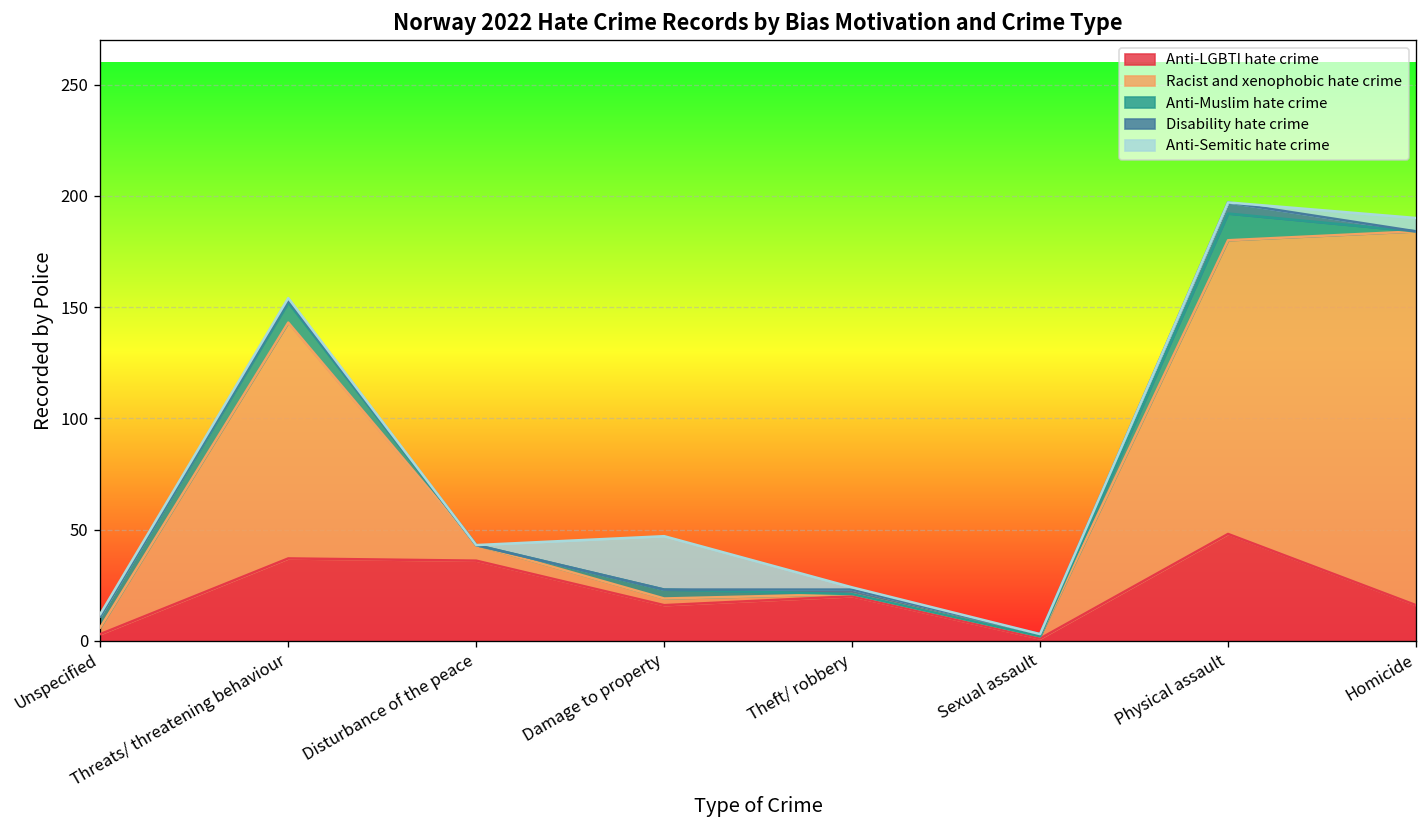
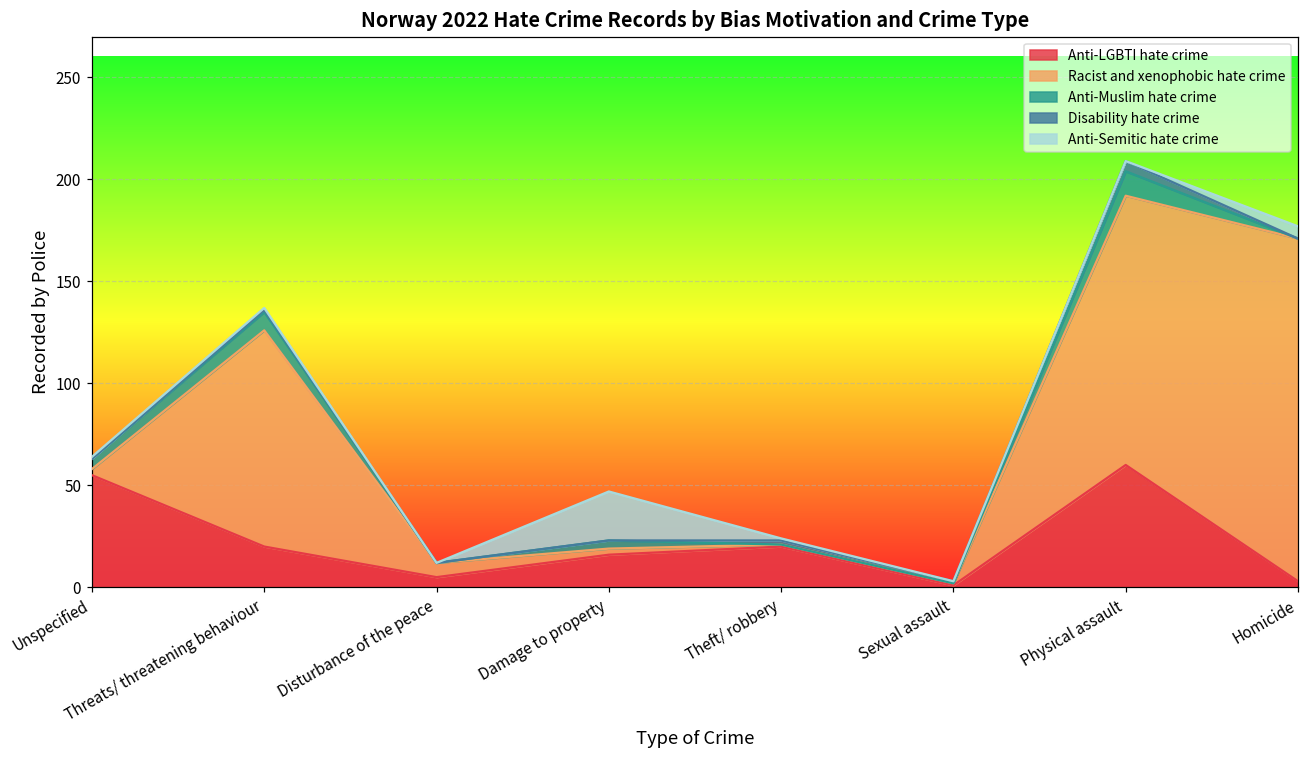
Anti-LGBTI hate crime, Unspecified: 3 -> 55
Anti-LGBTI hate crime, Threats/ threatening behaviour: 37 -> 20
Anti-LGBTI hate crime, Disturbance of the peace: 36 -> 5
Anti-LGBTI hate crime, Physical assault: 48 -> 60
Anti-LGBTI hate crime, Homicide: 16 -> 3
